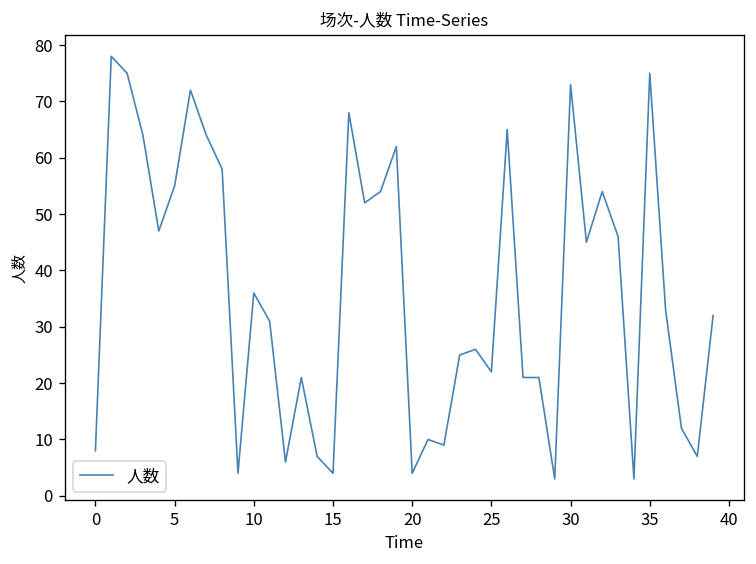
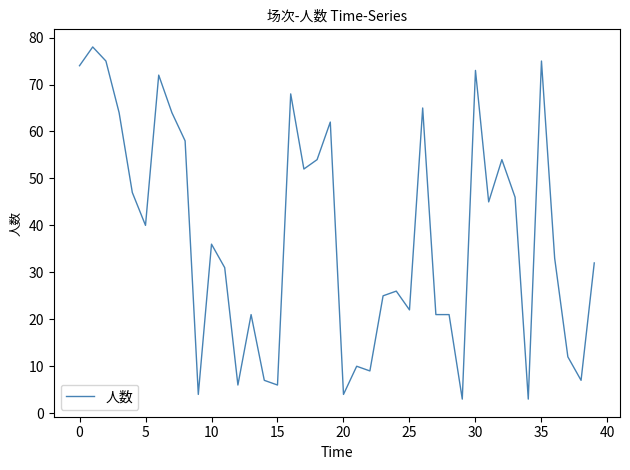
0: 8 -> 74
5: 55 -> 40
15: 4 -> 6
